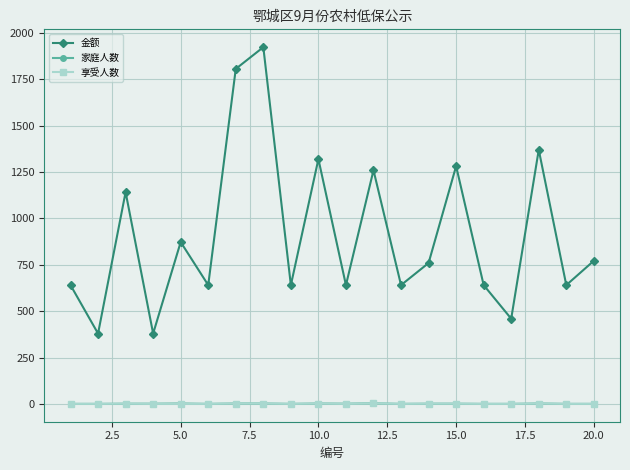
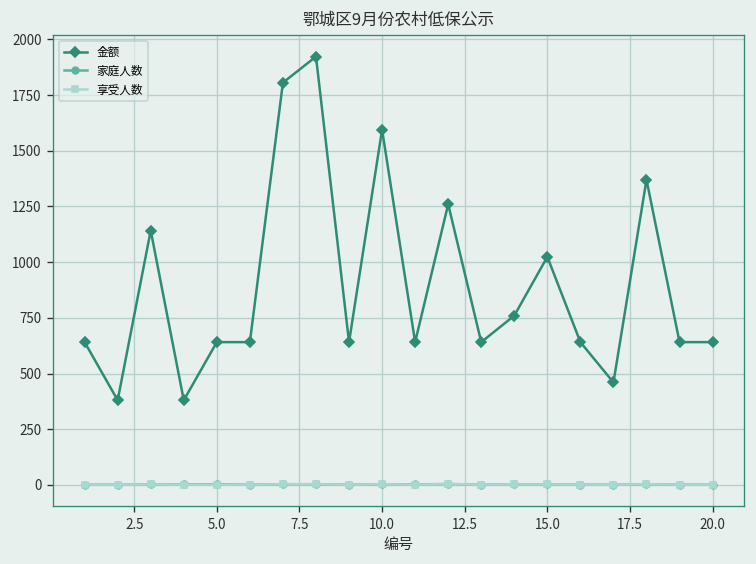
金额, 5.0: 870 -> 640
金额, 10.0: 1320 -> 1600
金额, 15.0: 1280 -> 1020
金额, 20.0: 770 -> 640
